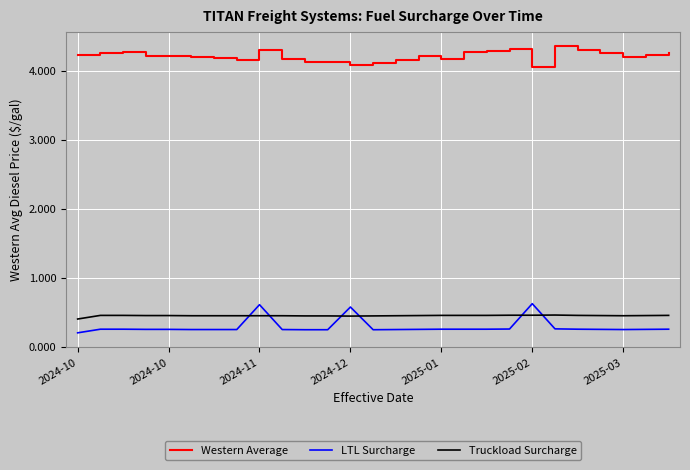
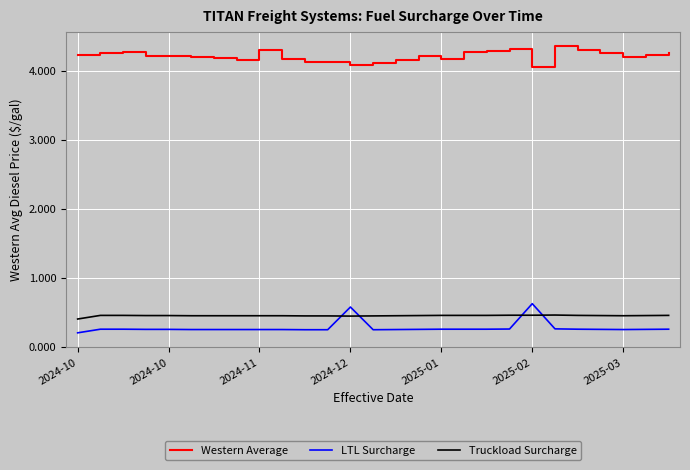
LTL Surcharge, 2024-11: 0.6 -> 0.3
